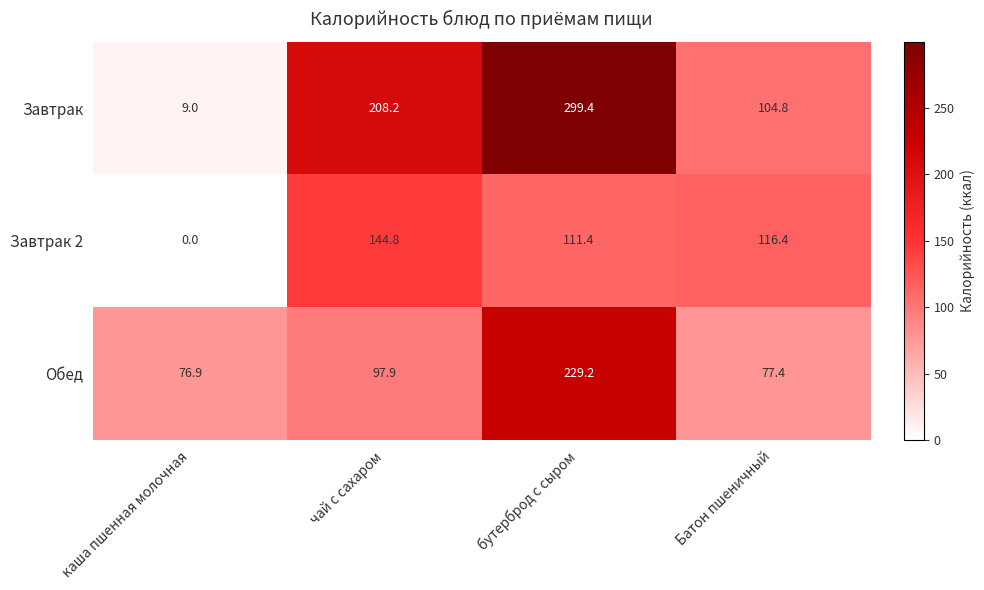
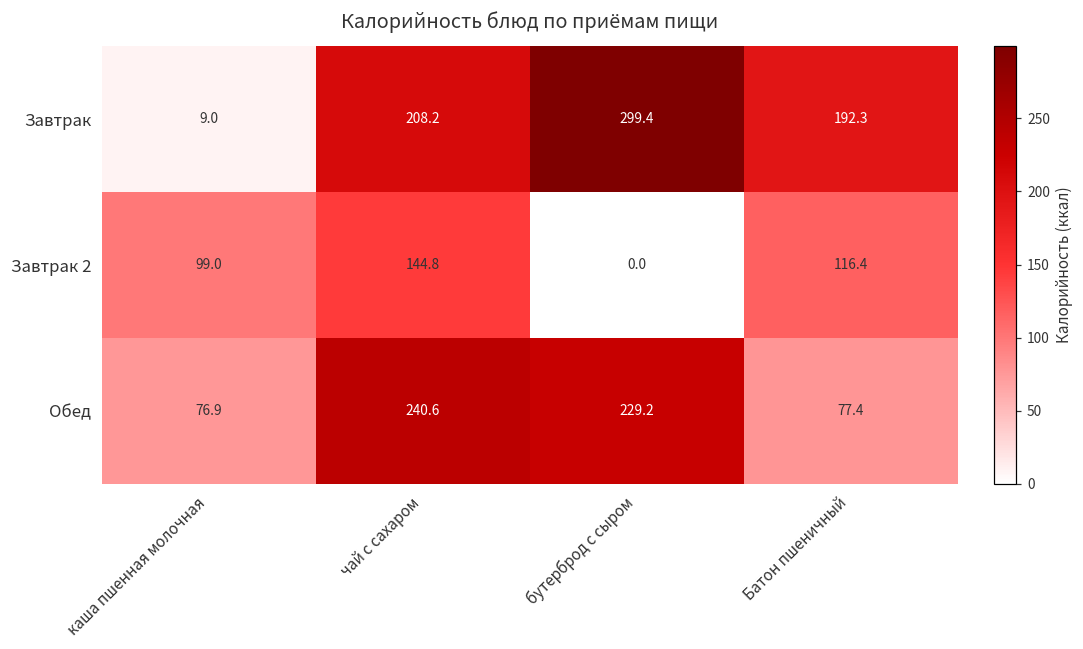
Завтрак, Батон пшеничный: 104.8 -> 192.3
Завтрак 2, каша пшенная молочная: 0.0 -> 99.0
Завтрак 2, бутерброд с сыром: 111.4 -> 0.0
Обед, чай с сахаром: 97.9 -> 240.6
